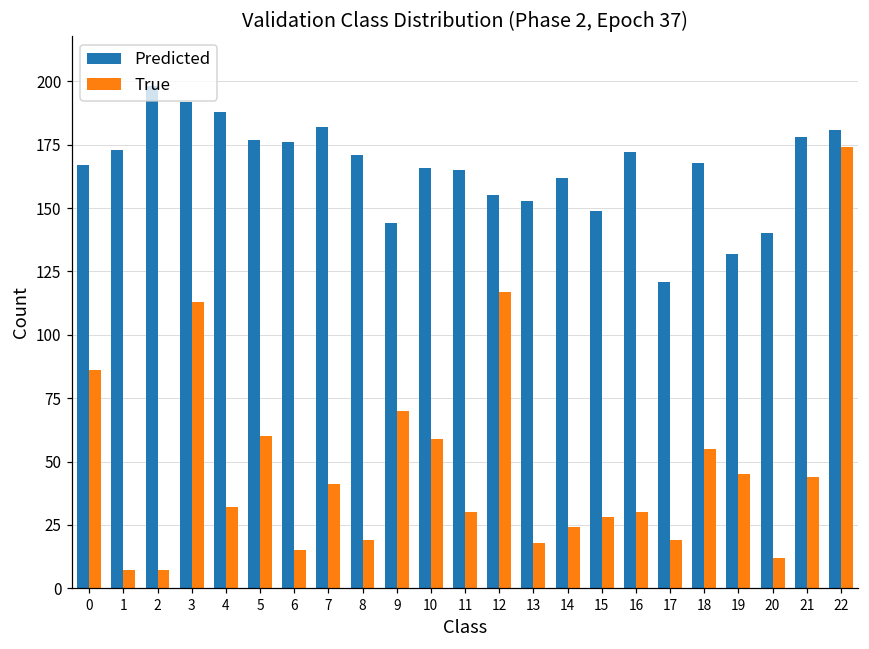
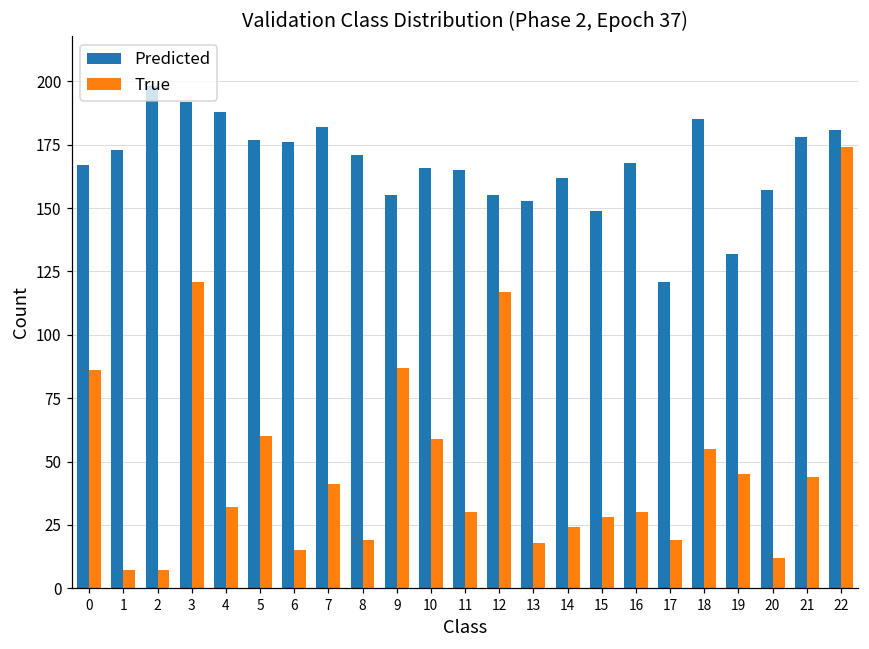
True, 3: 113 -> 121
Predicted, 9: 144 -> 155
True, 9: 70 -> 87
Predicted, 16: 172 -> 168
Predicted, 18: 168 -> 185
Predicted, 20: 140 -> 157
